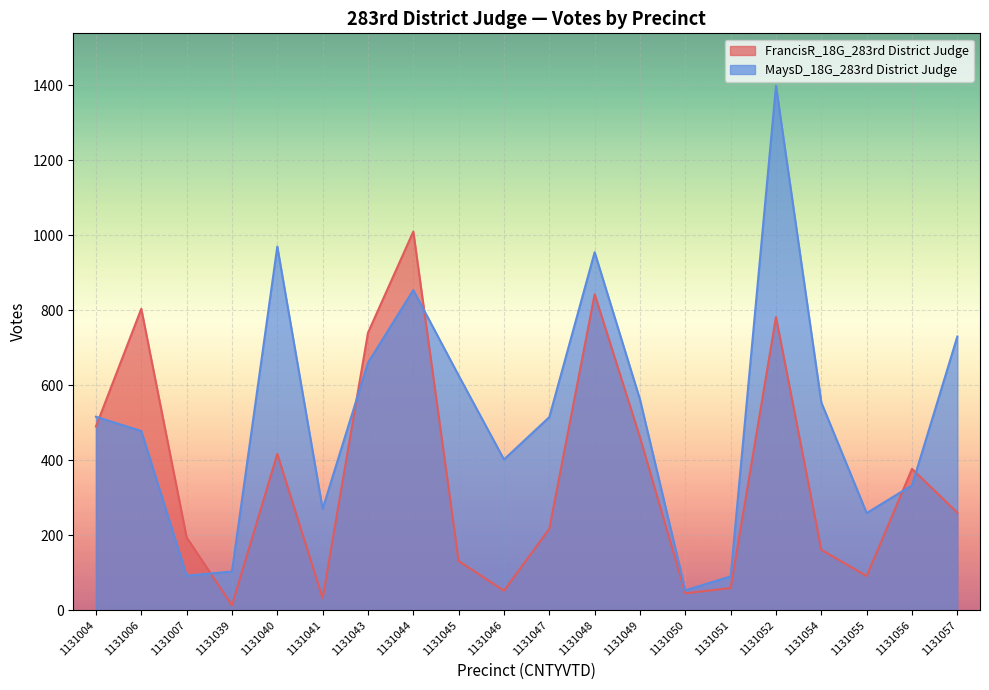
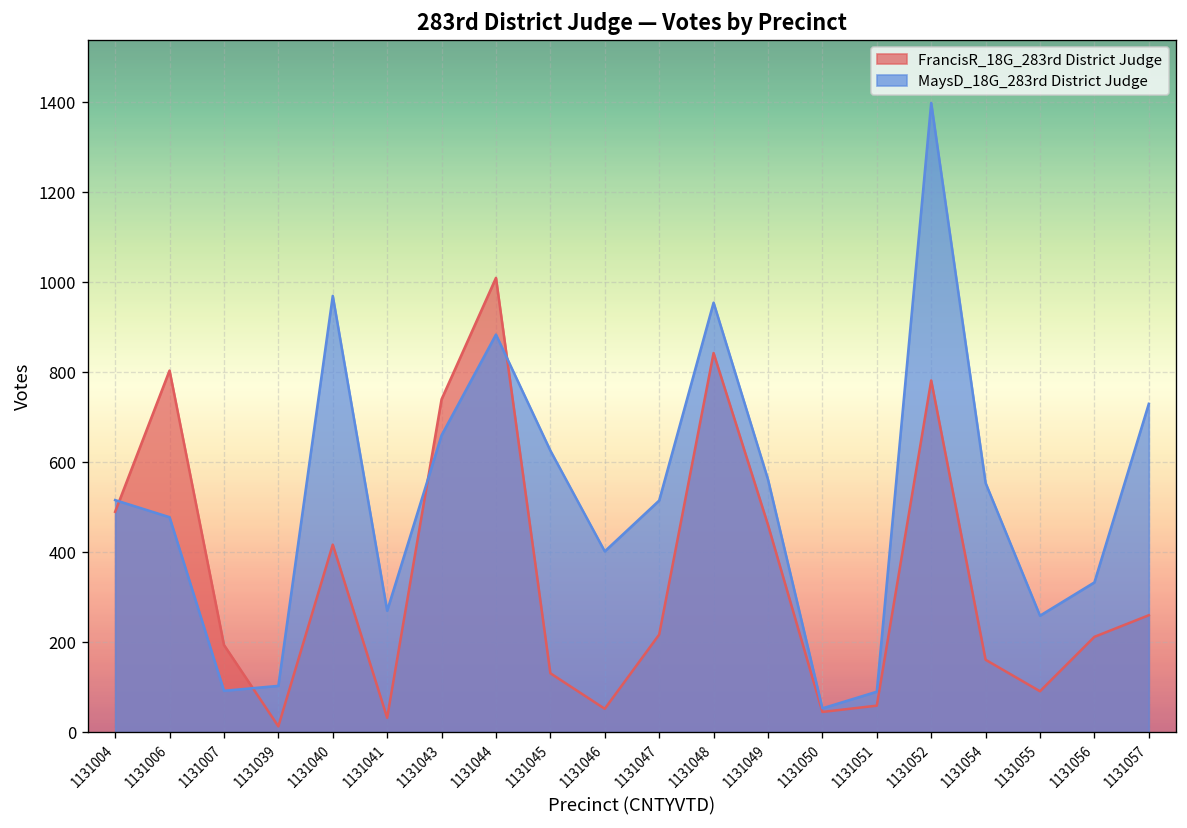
MaysD_18G_283rd District Judge, 1131044: 850 -> 880
FrancisR_18G_283rd District Judge, 1131056: 380 -> 210
